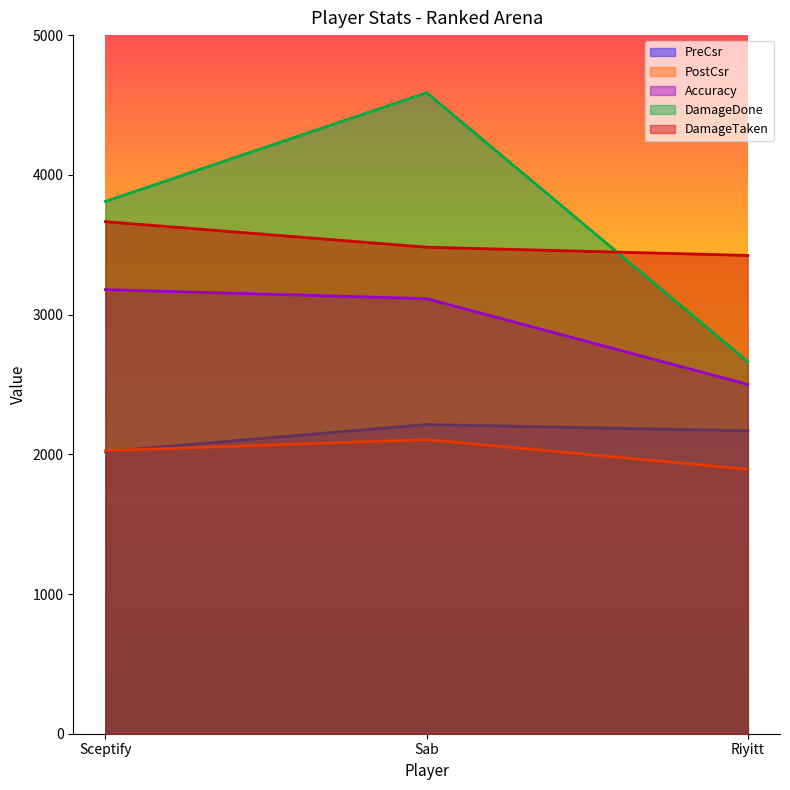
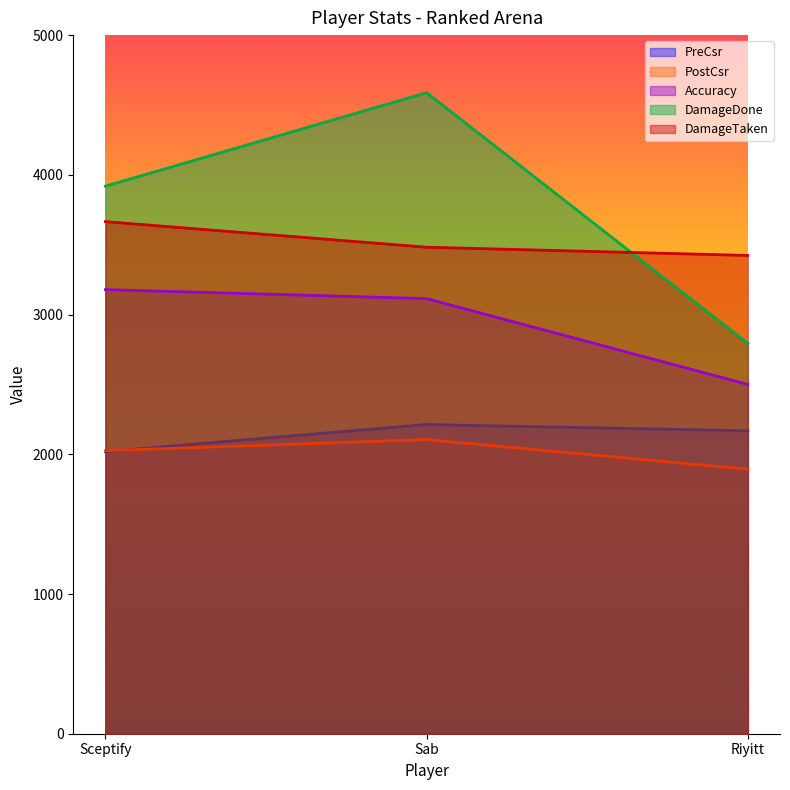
DamageDone, Sceptify: 3810 -> 3920
DamageDone, Riyitt: 2660 -> 2790
